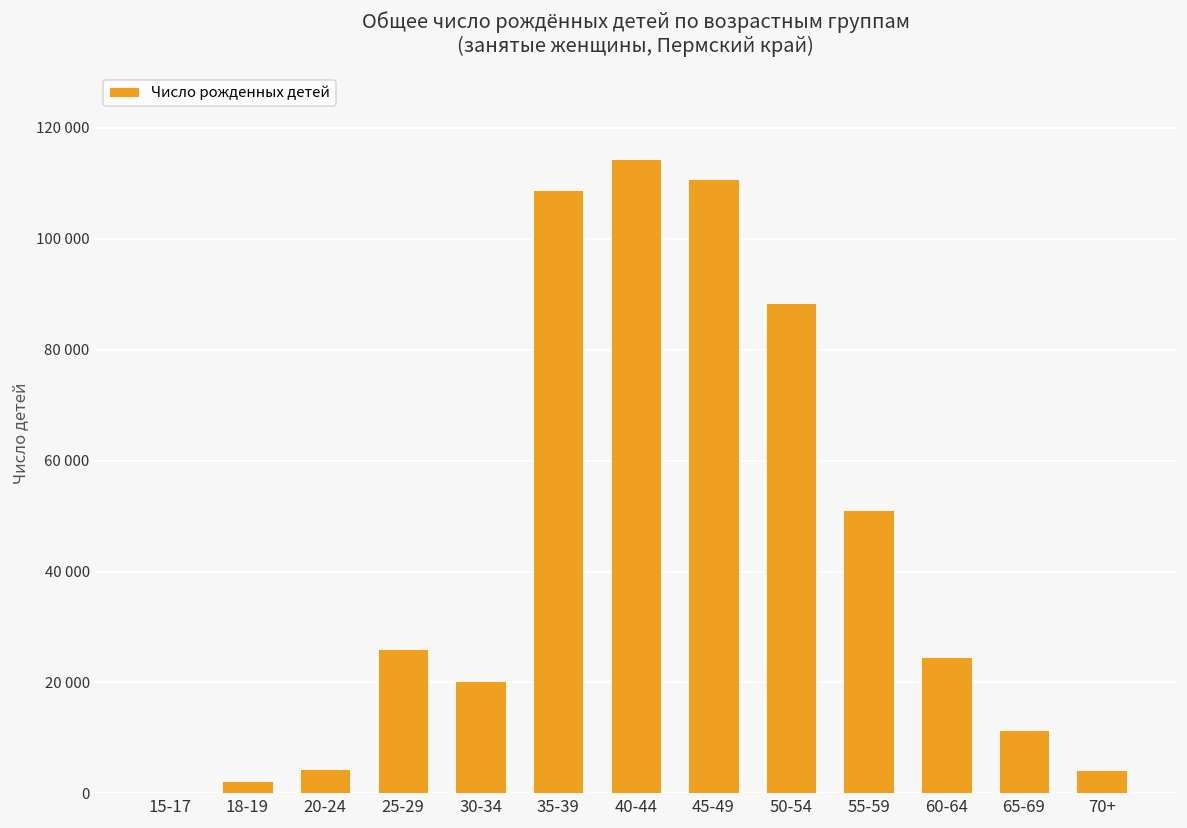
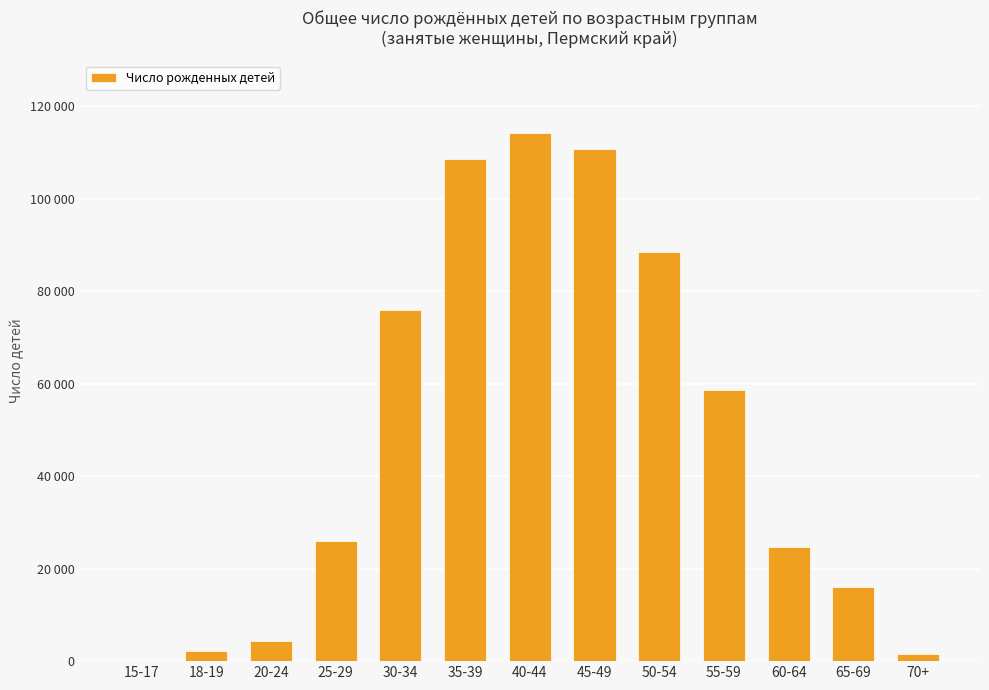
30-34: 20000 -> 76000
55-59: 51000 -> 59000
65-69: 11000 -> 16000
70+: 4000 -> 1000
